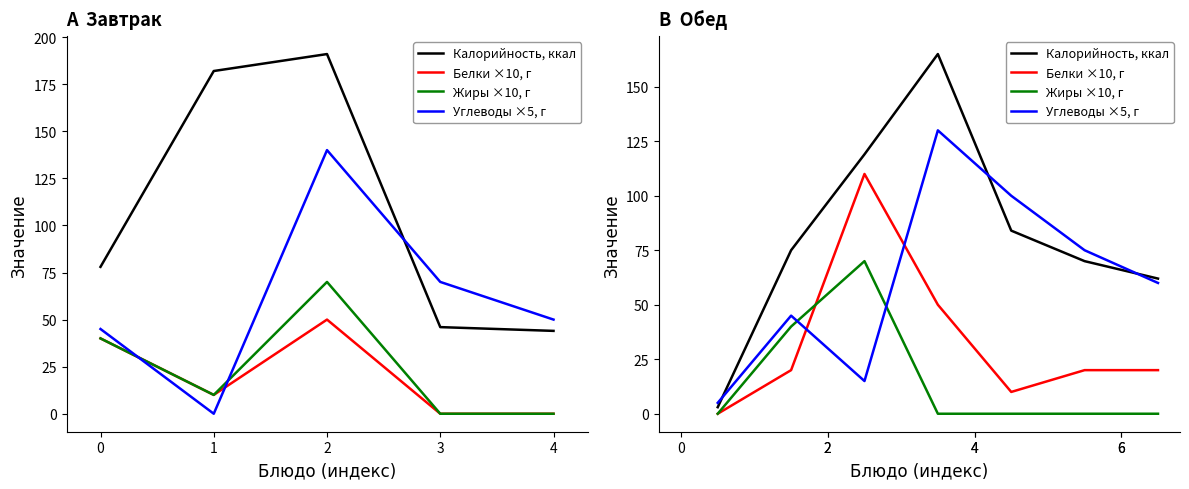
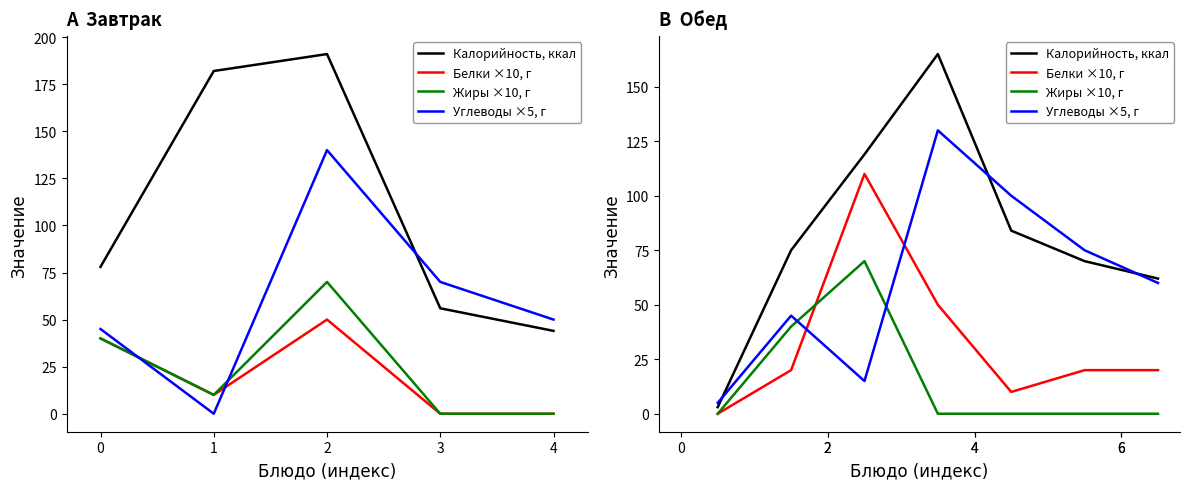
A Завтрак, Калорийность, ккал, 3: 46 -> 56
